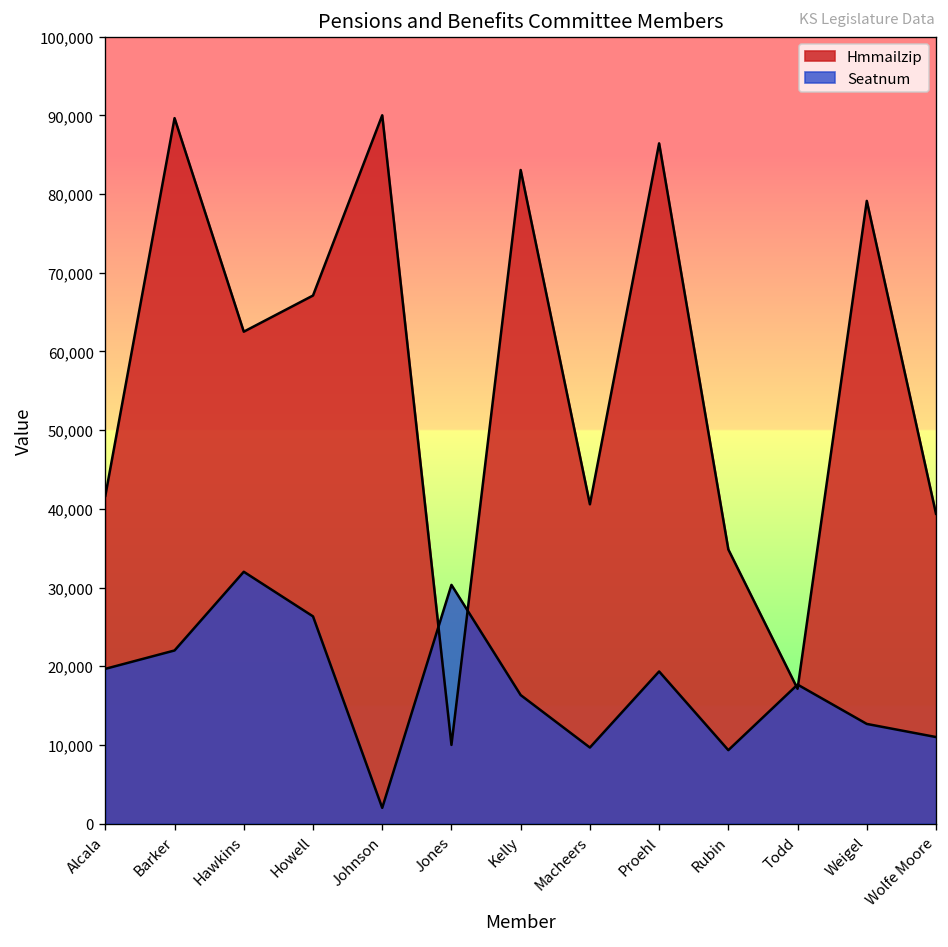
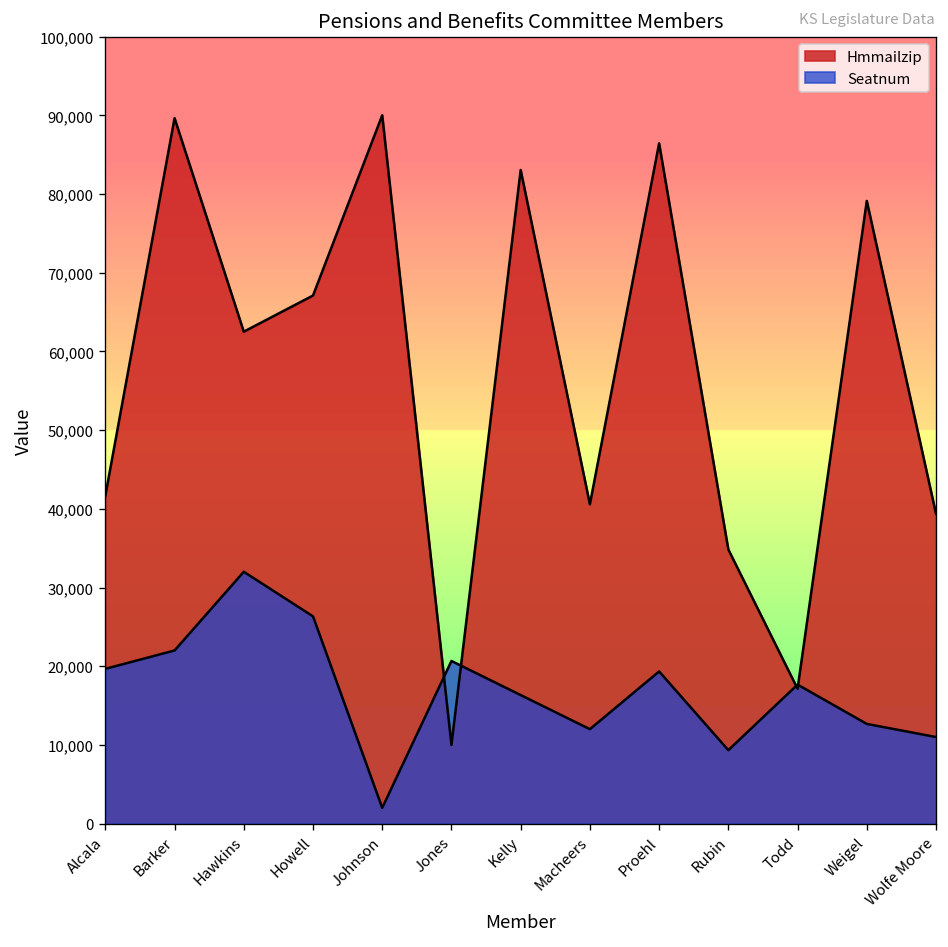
Seatnum, Jones: 30,000 -> 21,000
Seatnum, Macheers: 10,000 -> 12,000
